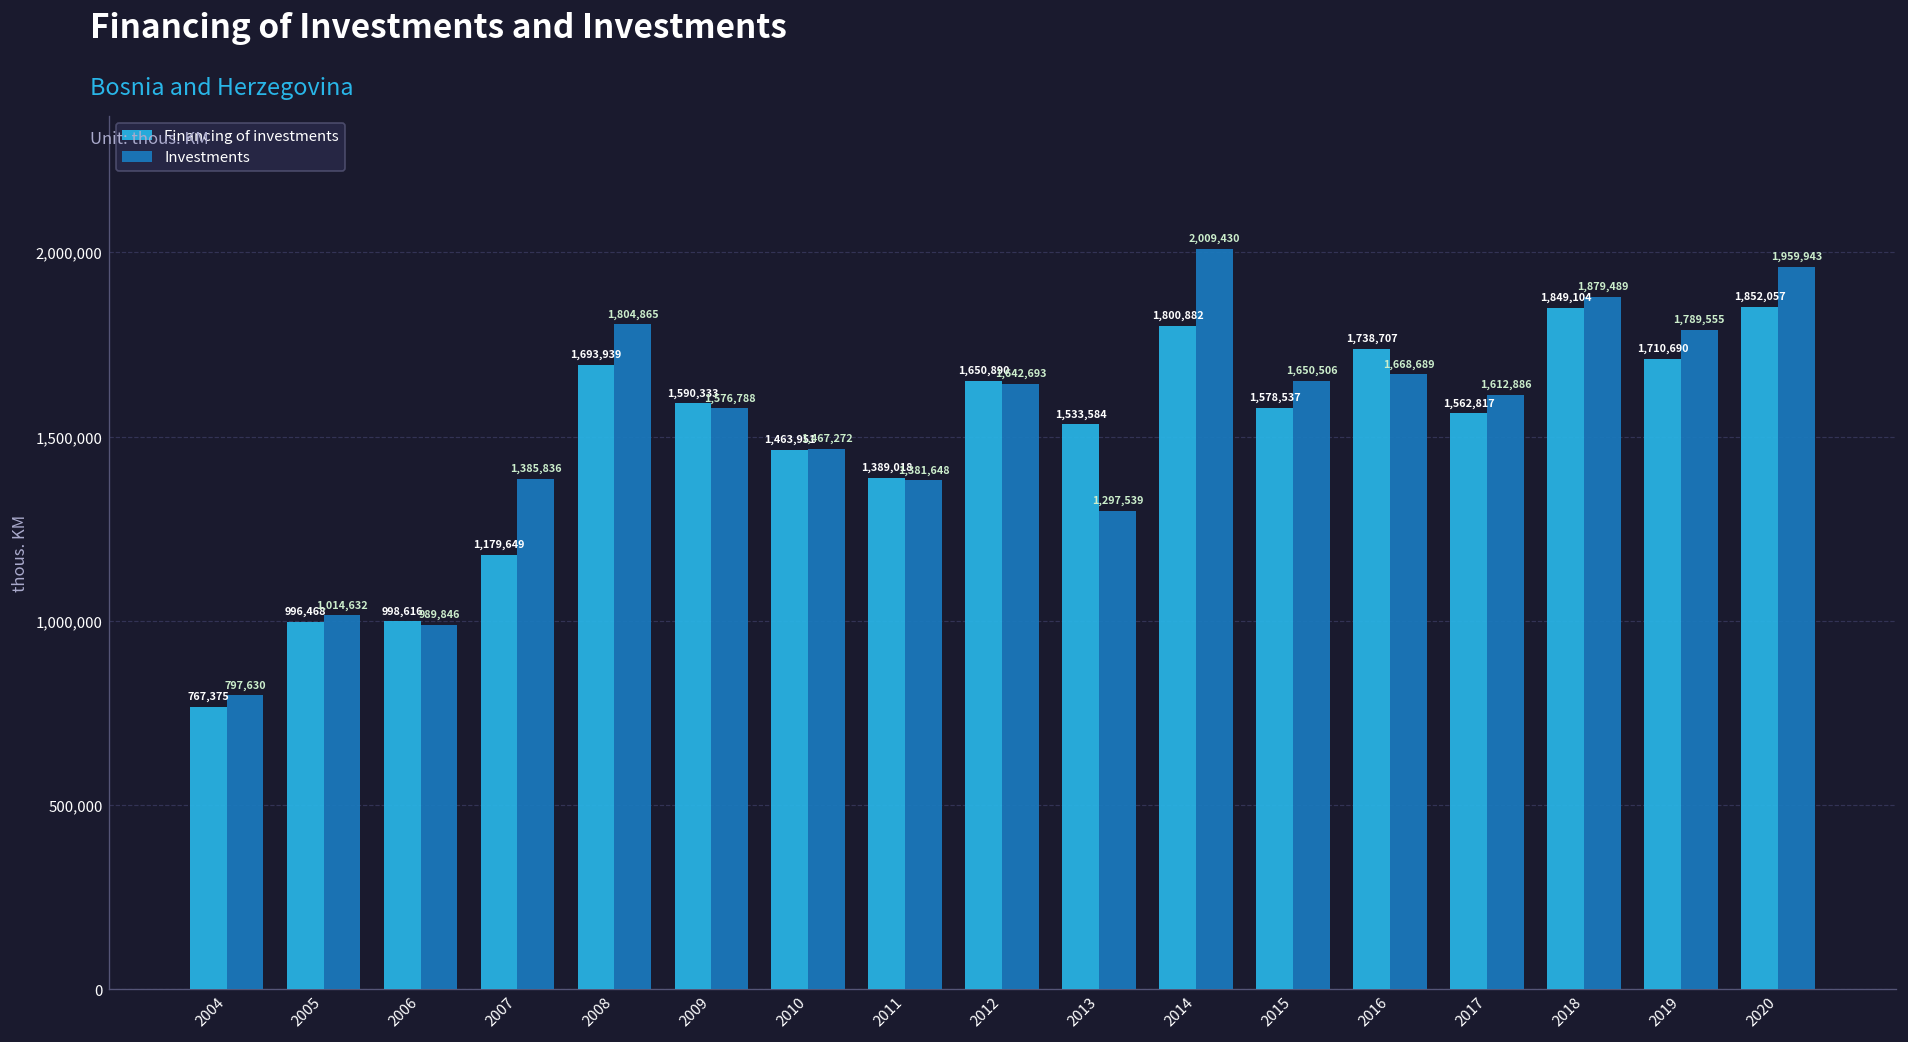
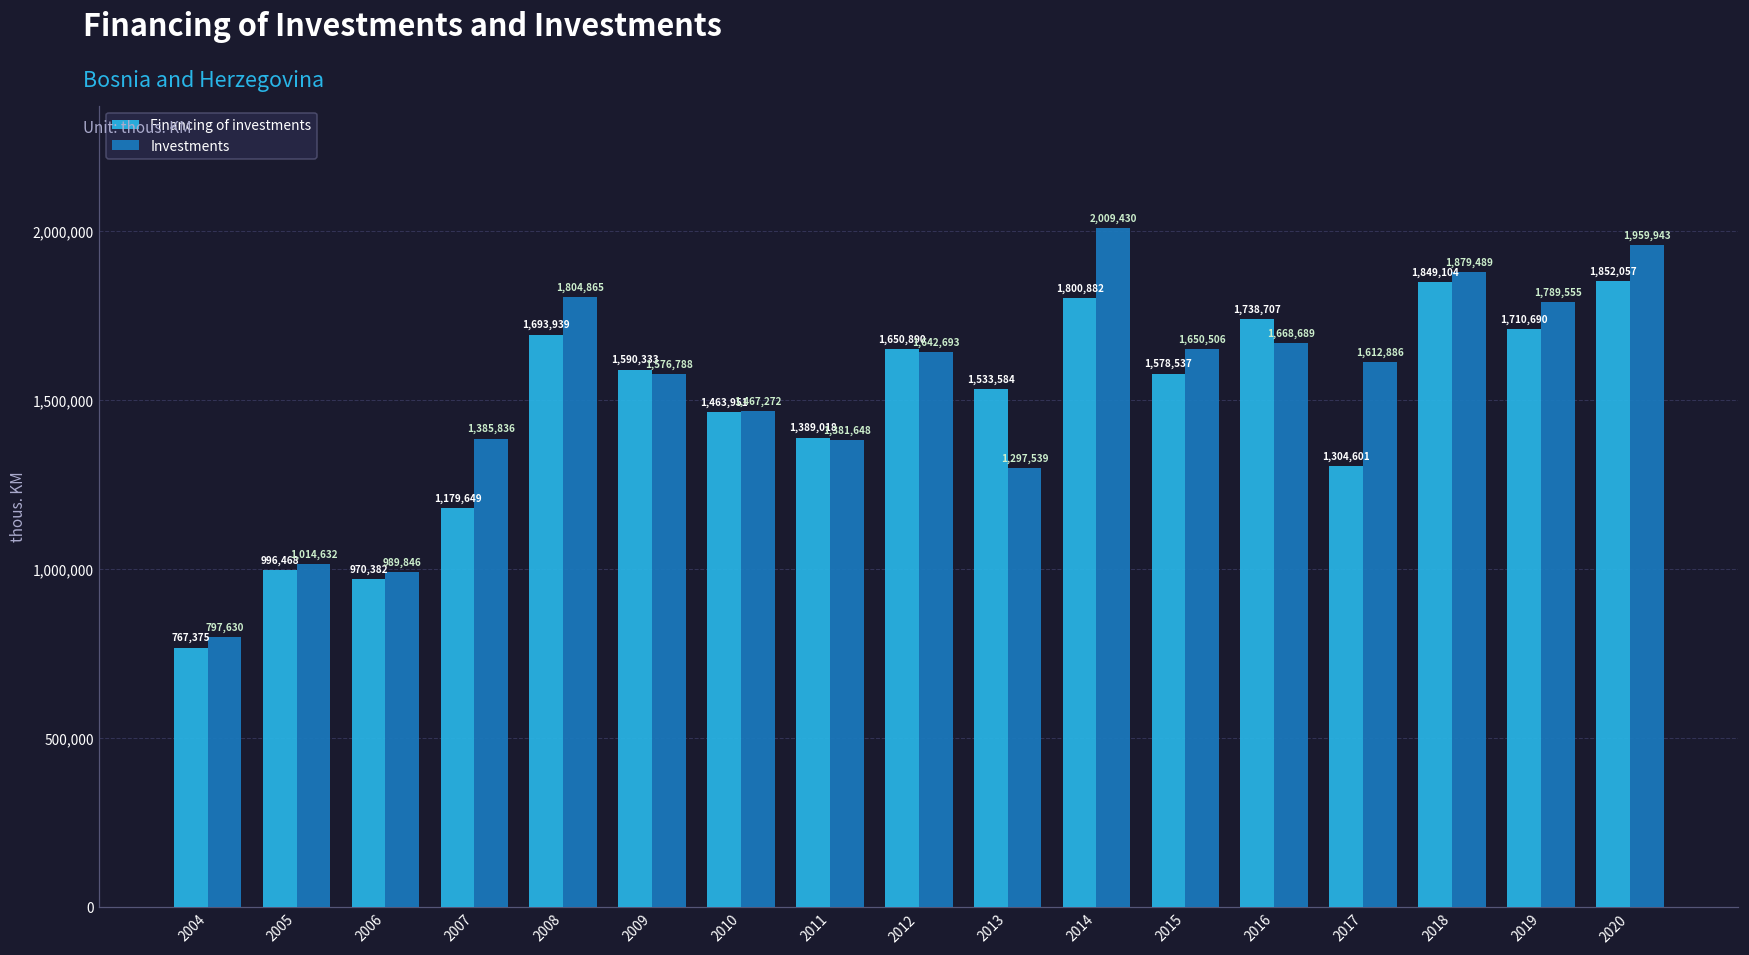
Financing of investments, 2006: 998,616 -> 970,382
Financing of investments, 2017: 1,562,817 -> 1,304,601
